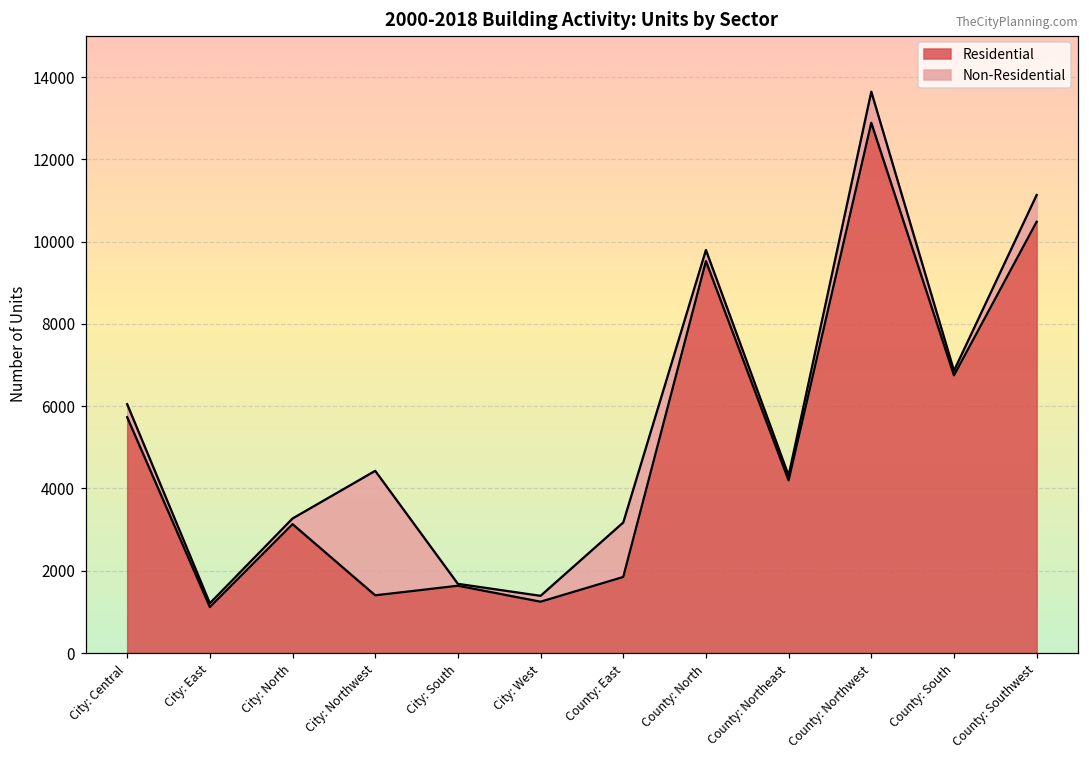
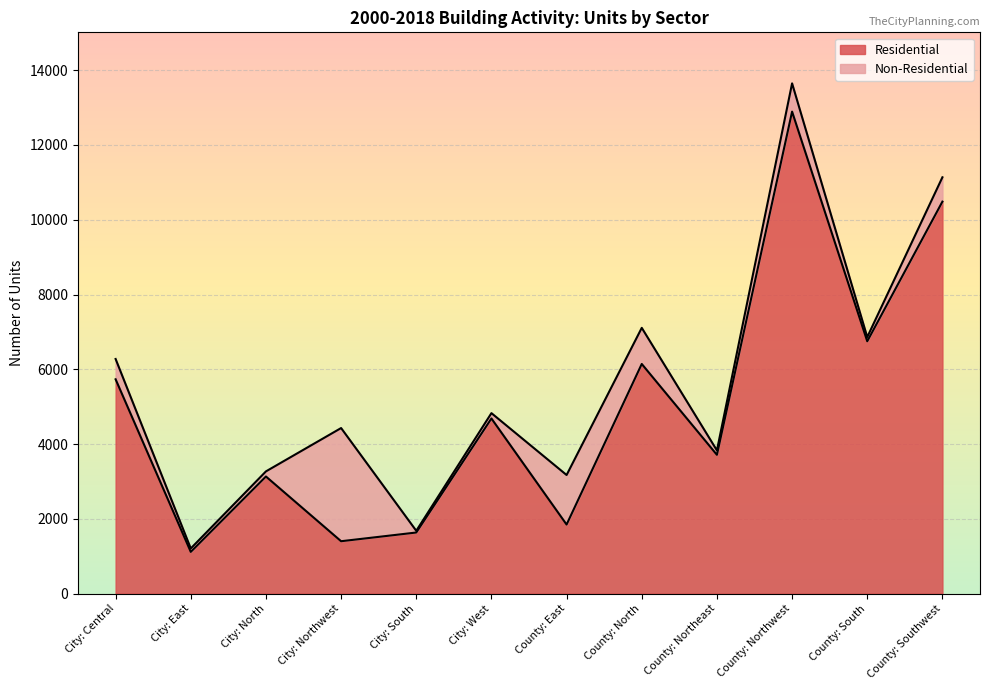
Non-Residential, City: Central: 300 -> 500
Residential, City: West: 1200 -> 4700
Residential, County: North: 9500 -> 6100
Non-Residential, County: North: 300 -> 1000
Residential, County: Northeast: 4200 -> 3700
